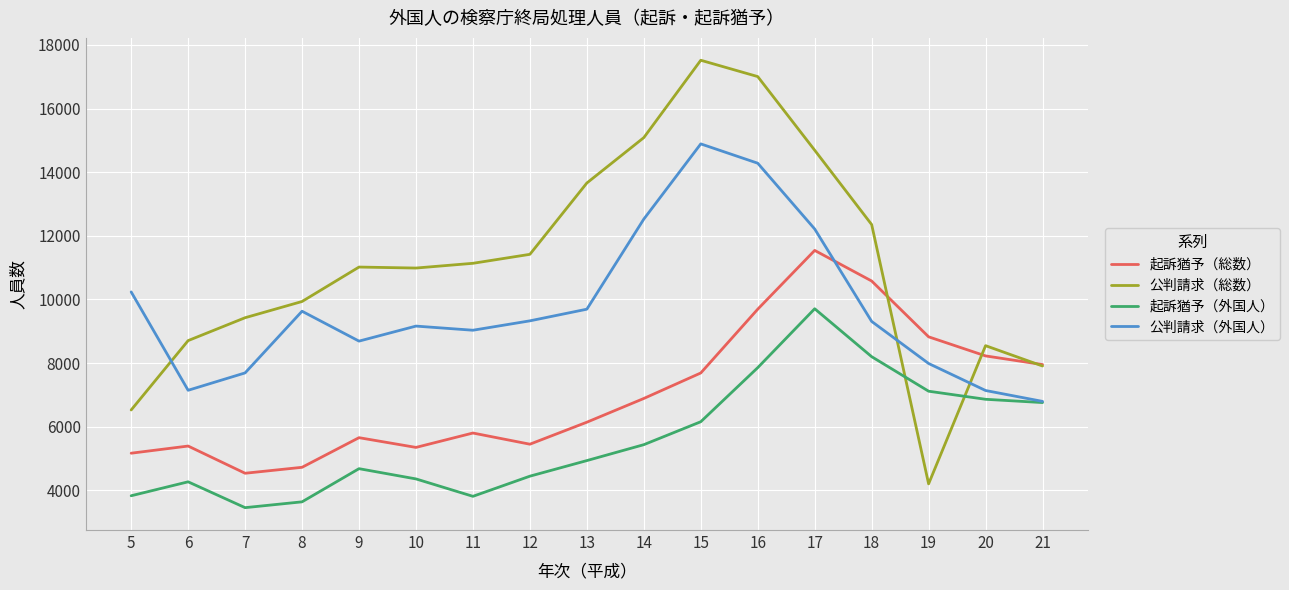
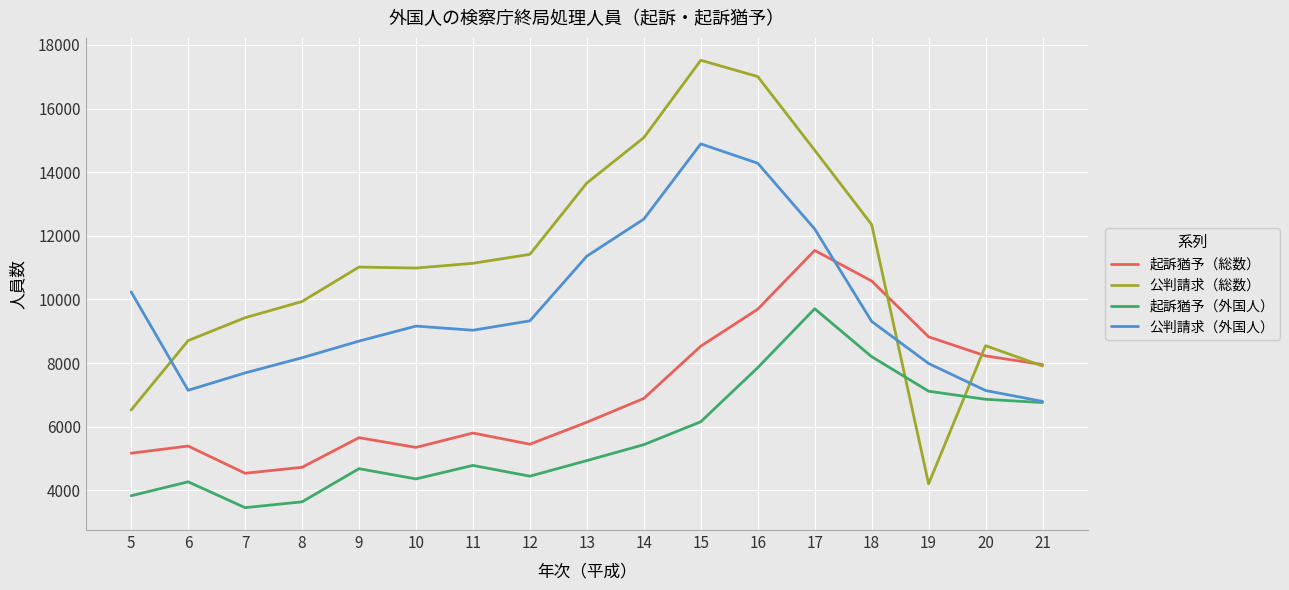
公判請求（外国人）, 8: 9600 -> 8200
起訴猶予（外国人）, 11: 3800 -> 4800
公判請求（外国人）, 13: 9700 -> 11400
起訴猶予（総数）, 15: 7700 -> 8500
